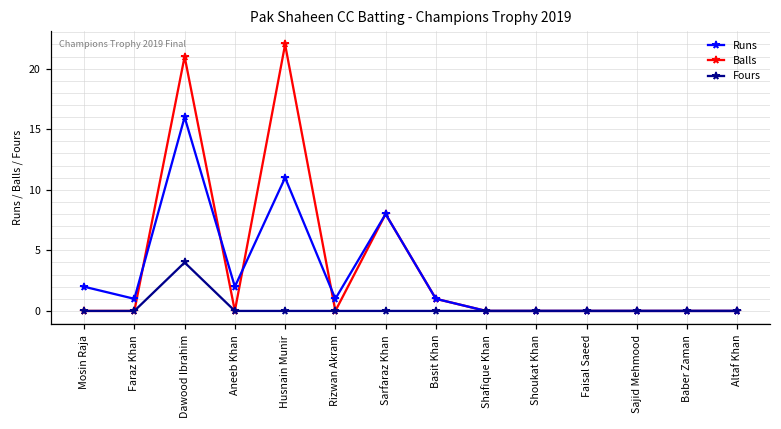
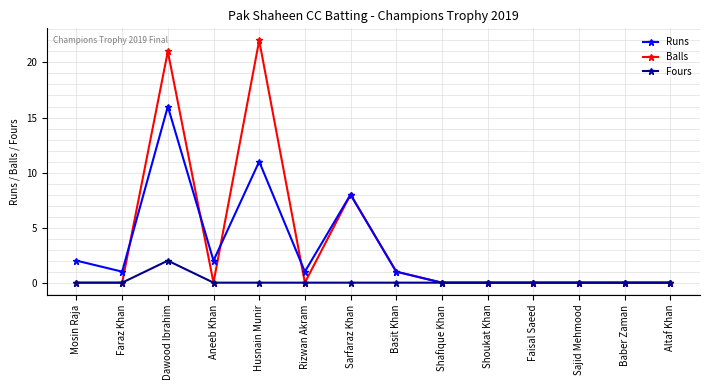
Fours, Dawood Ibrahim: 4 -> 2
